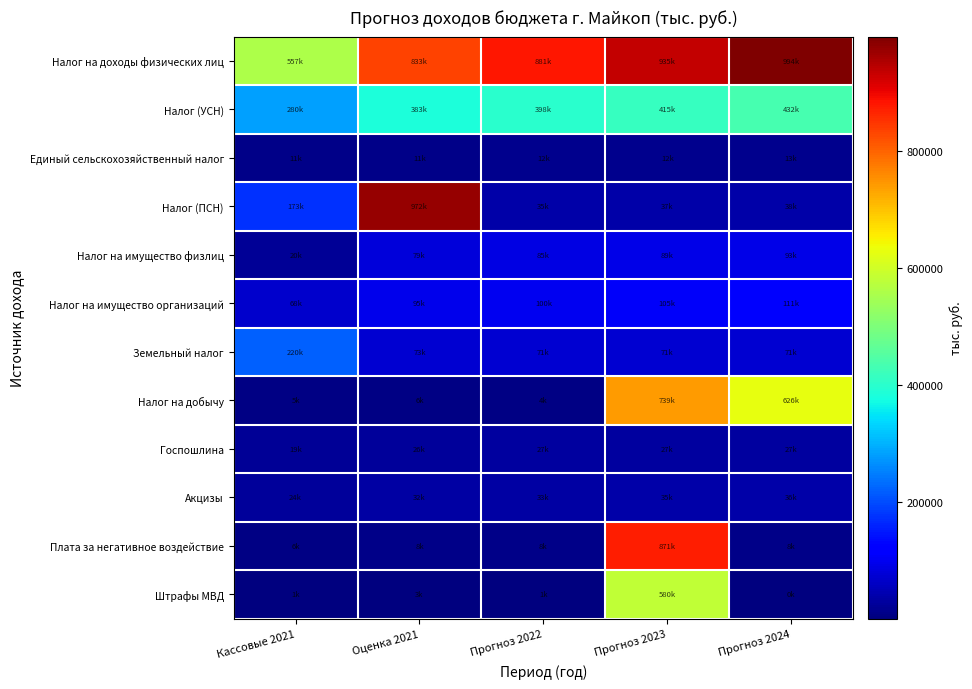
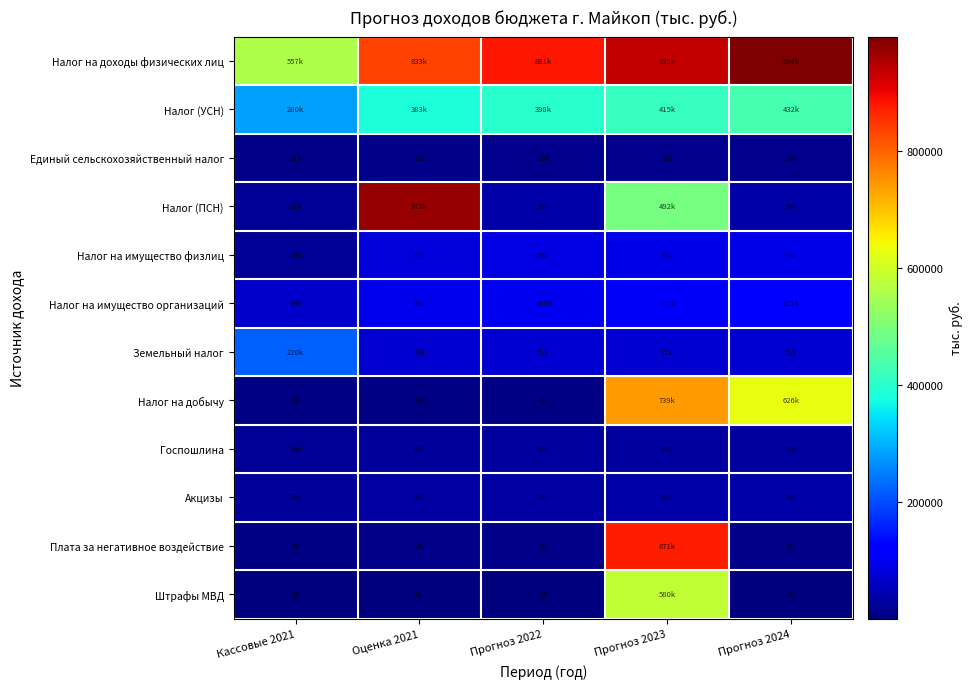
Налог (ПСН), Кассовые 2021: 173k -> 22k
Налог (ПСН), Прогноз 2023: 37k -> 492k
